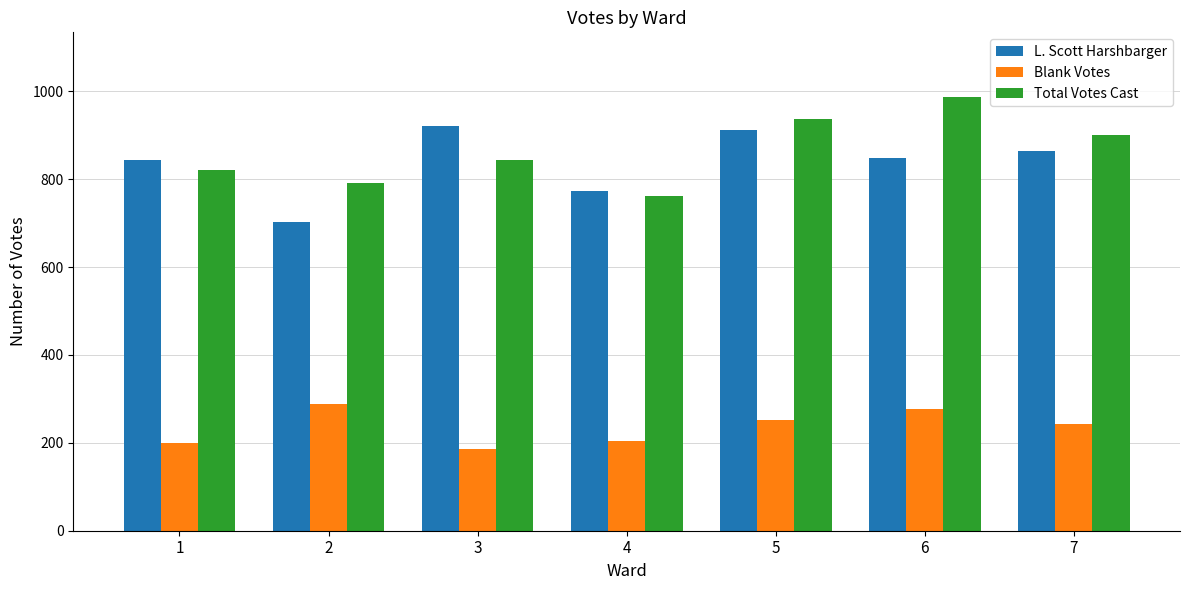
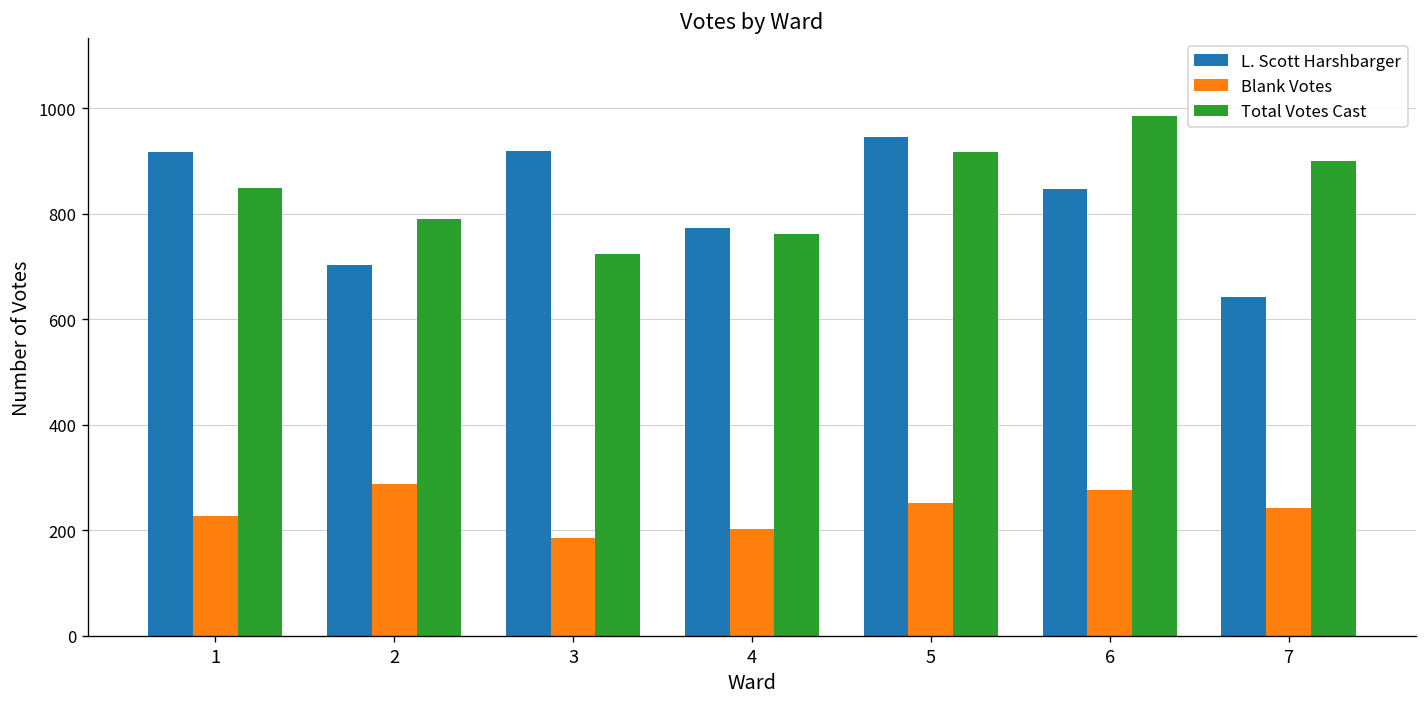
L. Scott Harshbarger, 1: 840 -> 920
Blank Votes, 1: 200 -> 230
Total Votes Cast, 1: 820 -> 850
Total Votes Cast, 3: 840 -> 720
L. Scott Harshbarger, 5: 910 -> 950
Total Votes Cast, 5: 940 -> 920
L. Scott Harshbarger, 7: 860 -> 640
